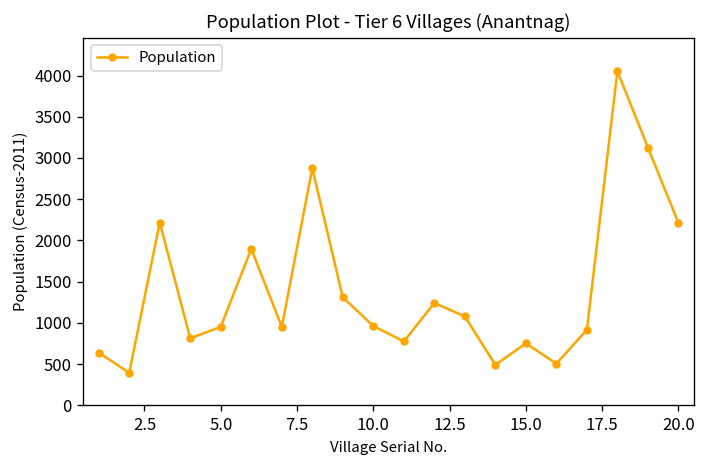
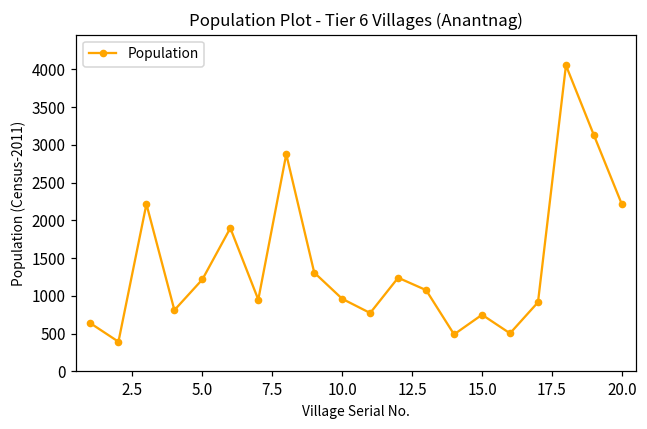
5.0: 1000 -> 1200
